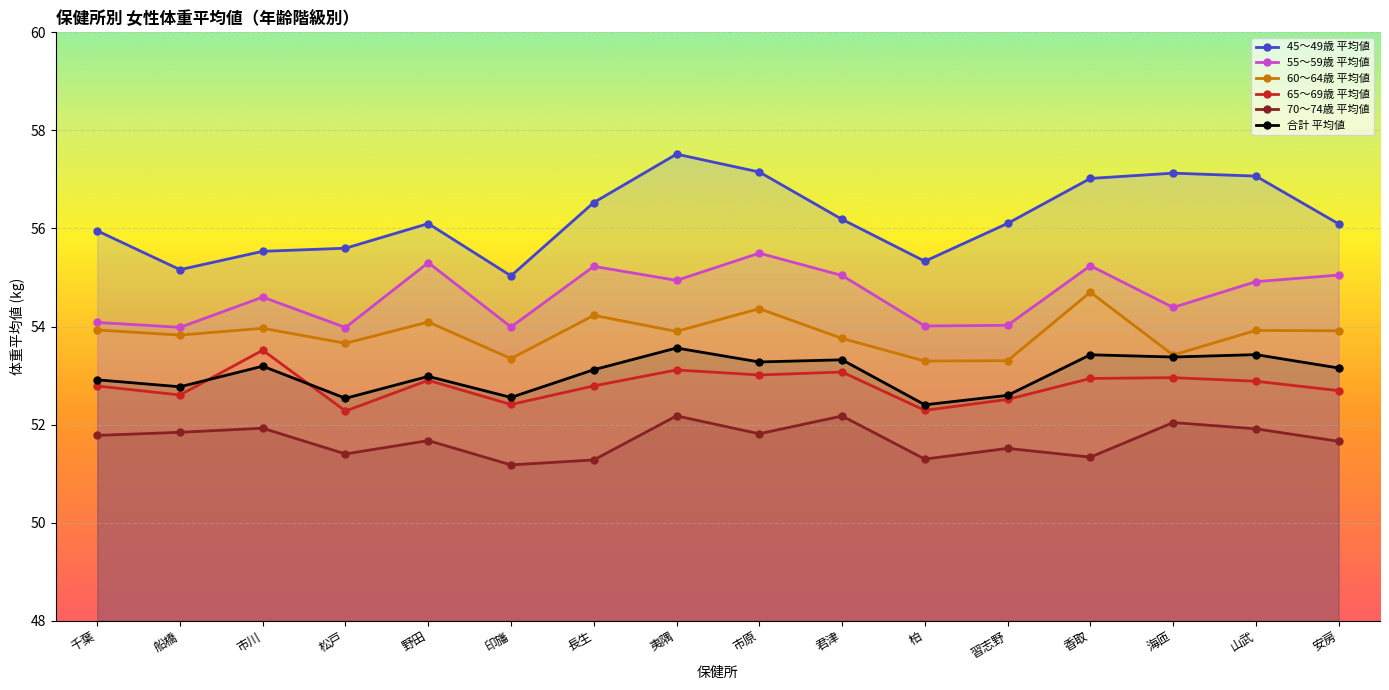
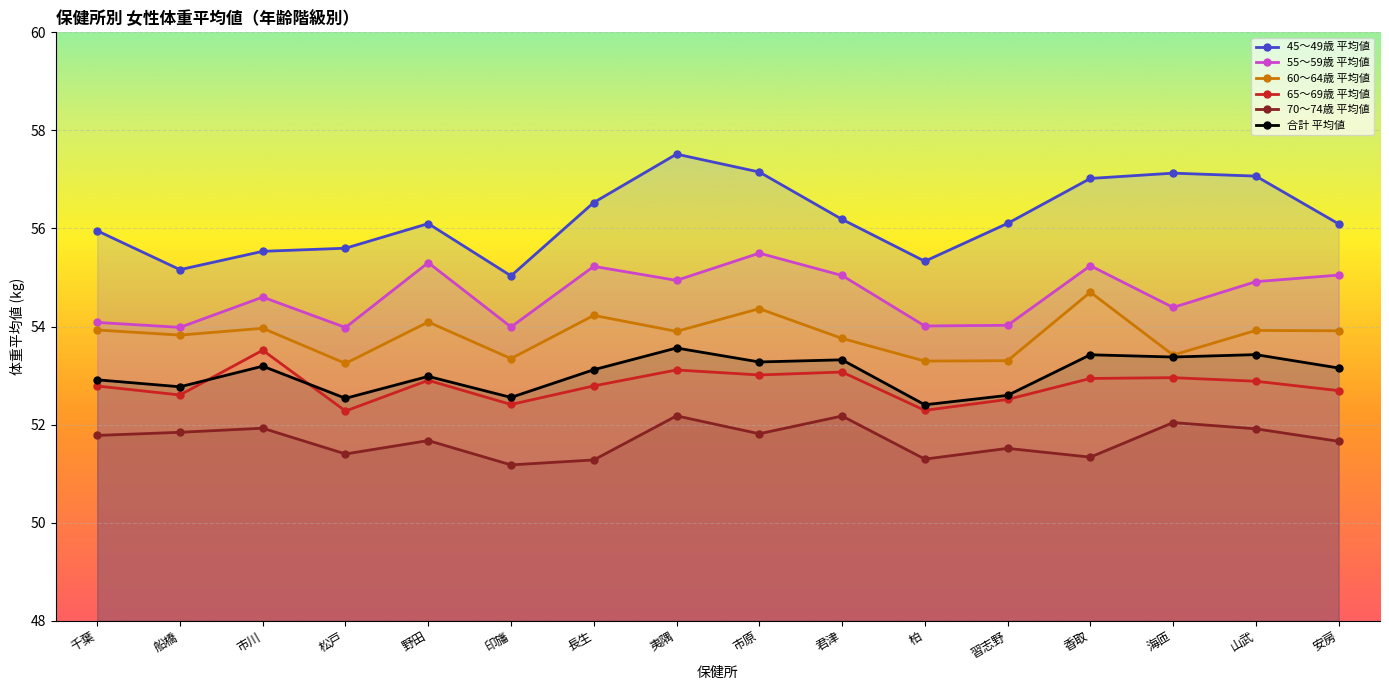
60～64歳 平均値, 松戸: 53.7 -> 53.2
